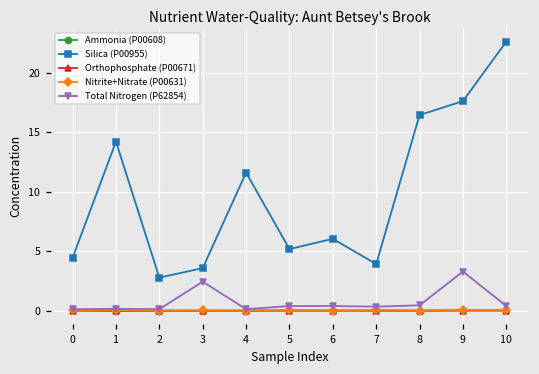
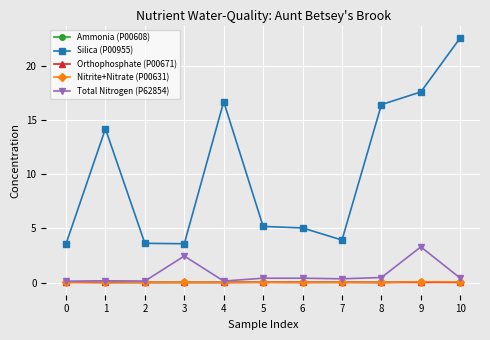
Silica (P00955), 0: 4.4 -> 3.6
Silica (P00955), 2: 2.8 -> 3.6
Silica (P00955), 4: 11.6 -> 16.7
Silica (P00955), 6: 6.0 -> 5.0
